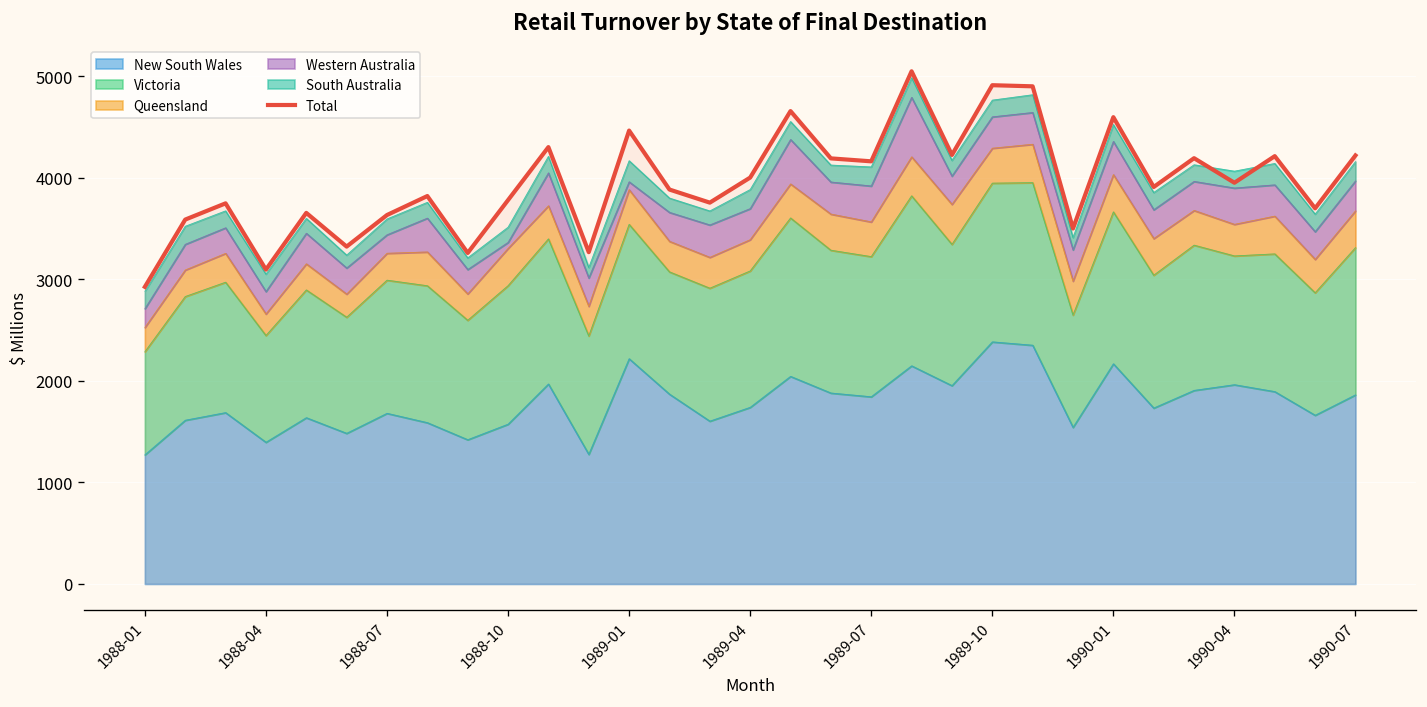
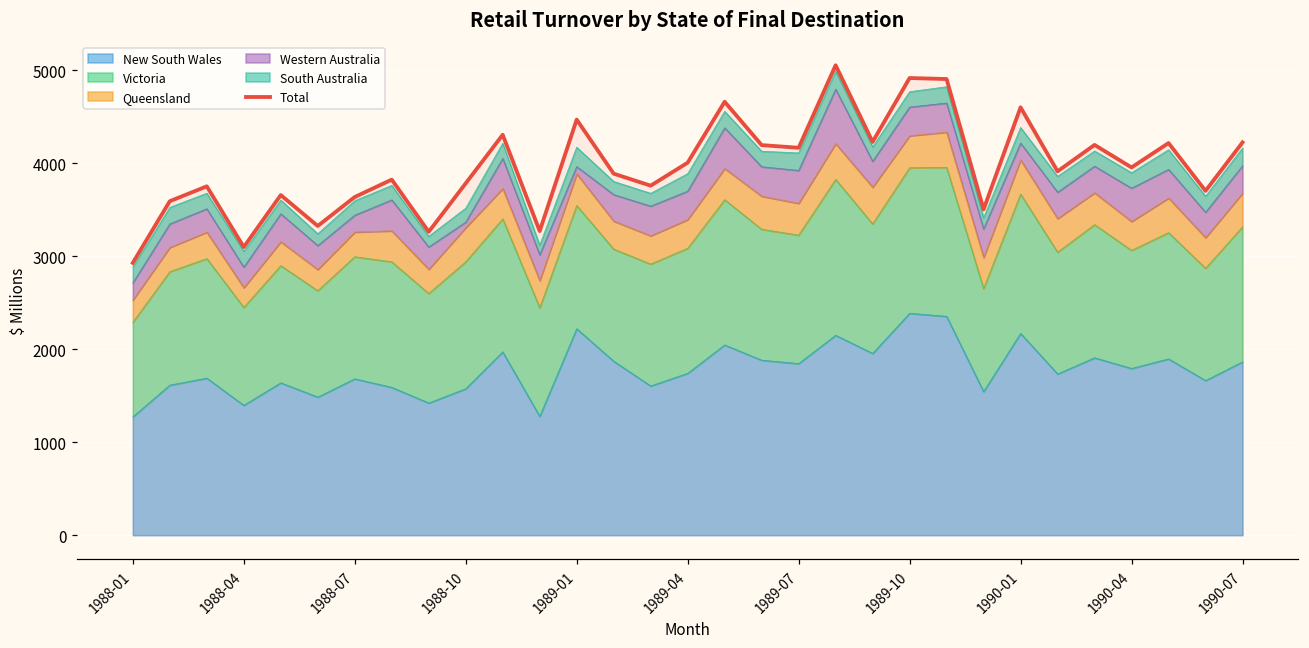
Western Australia, 1990-01: 300 -> 200
New South Wales, 1990-04: 2000 -> 1800
